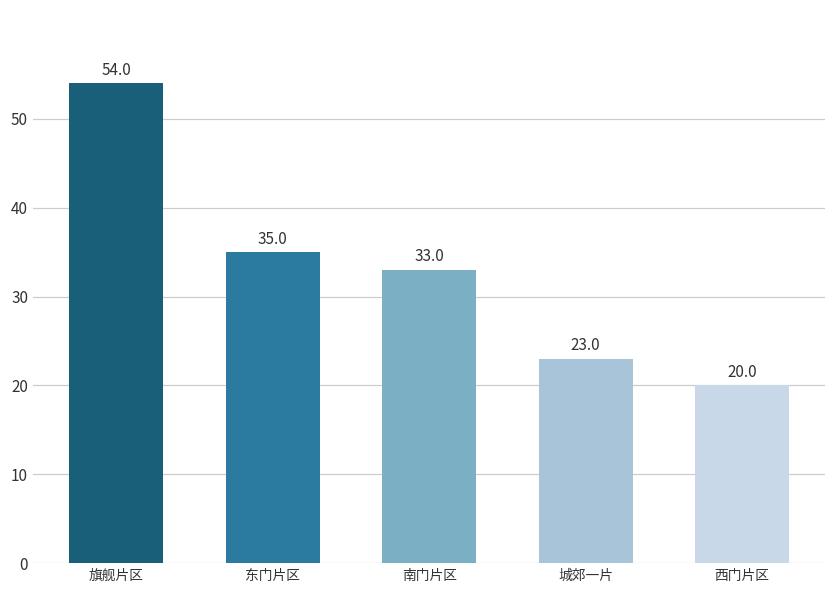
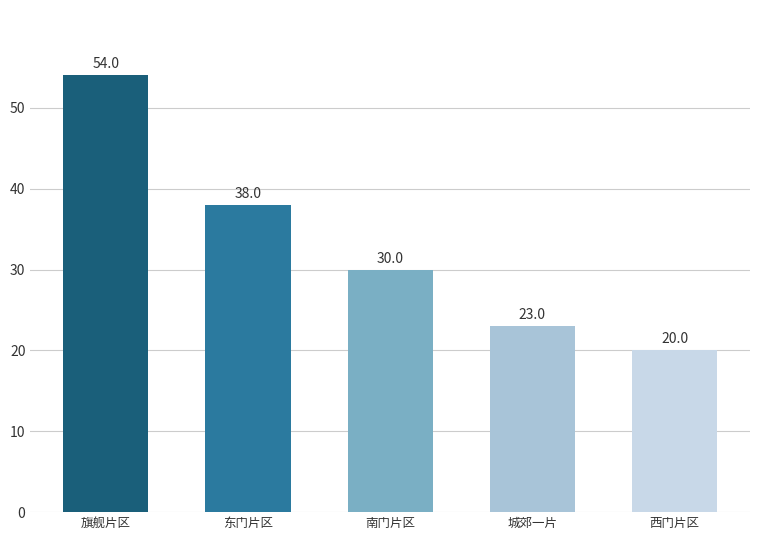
东门片区: 35.0 -> 38.0
南门片区: 33.0 -> 30.0
